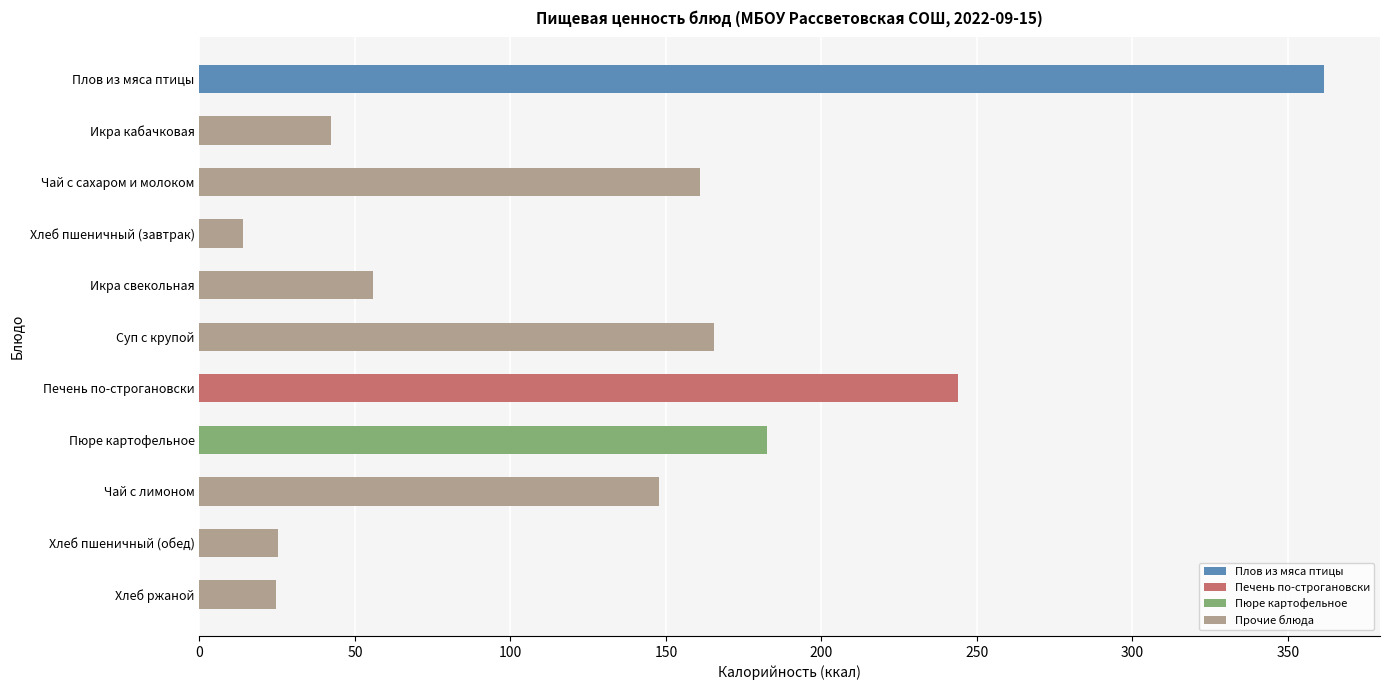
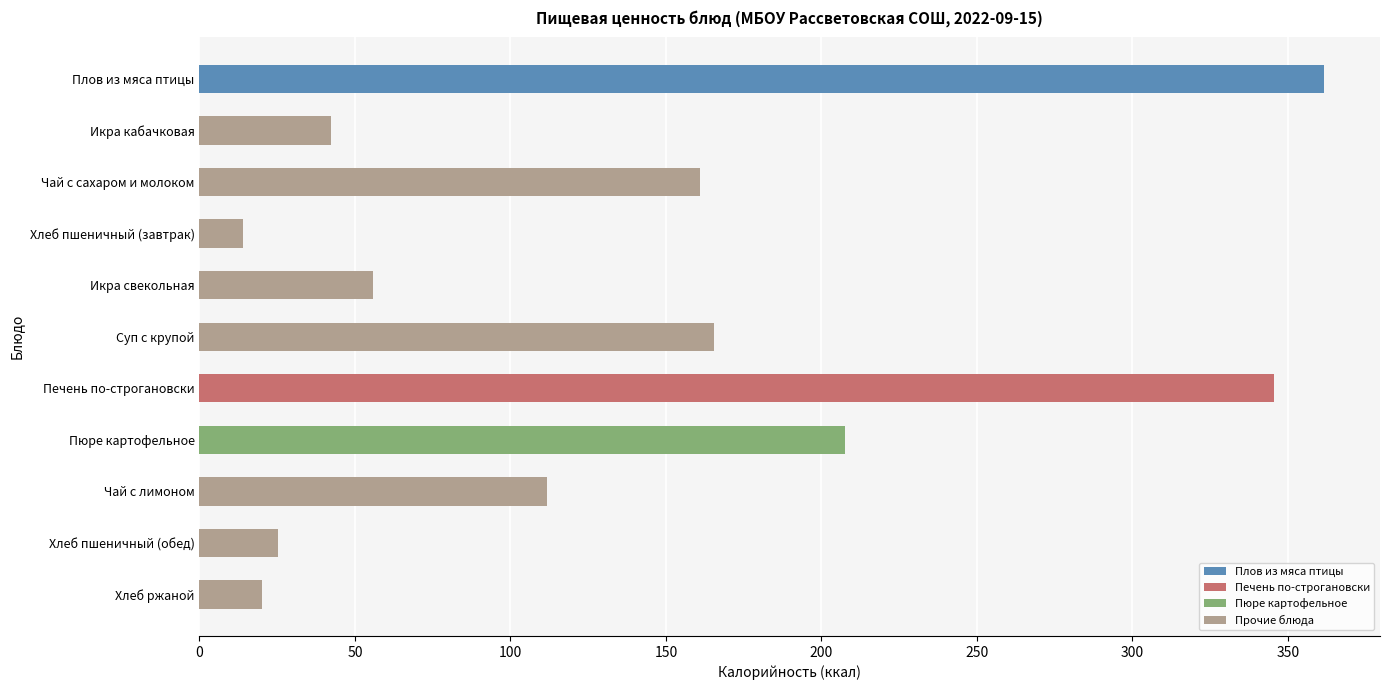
Печень по-строгановски: 244 -> 346
Пюре картофельное: 183 -> 208
Чай с лимоном: 148 -> 112
Хлеб ржаной: 25 -> 20
